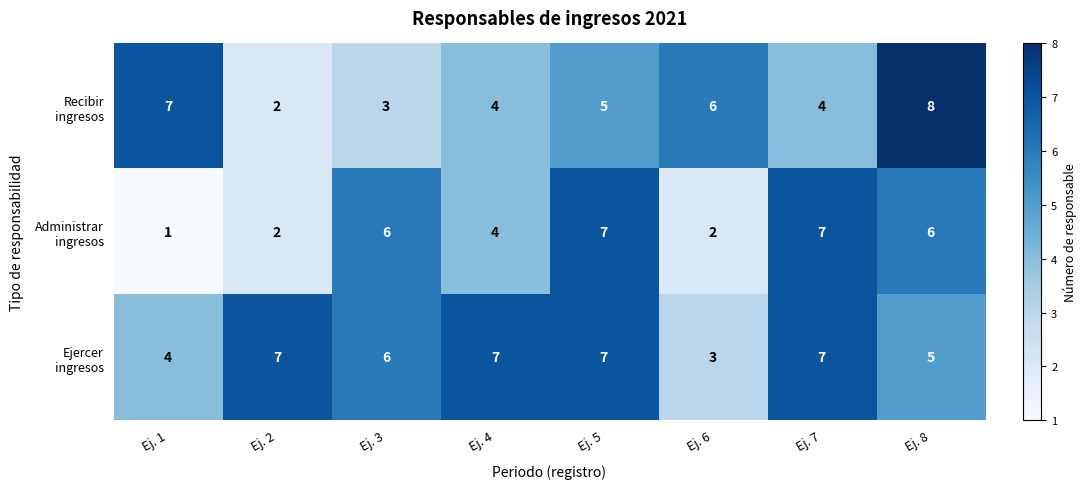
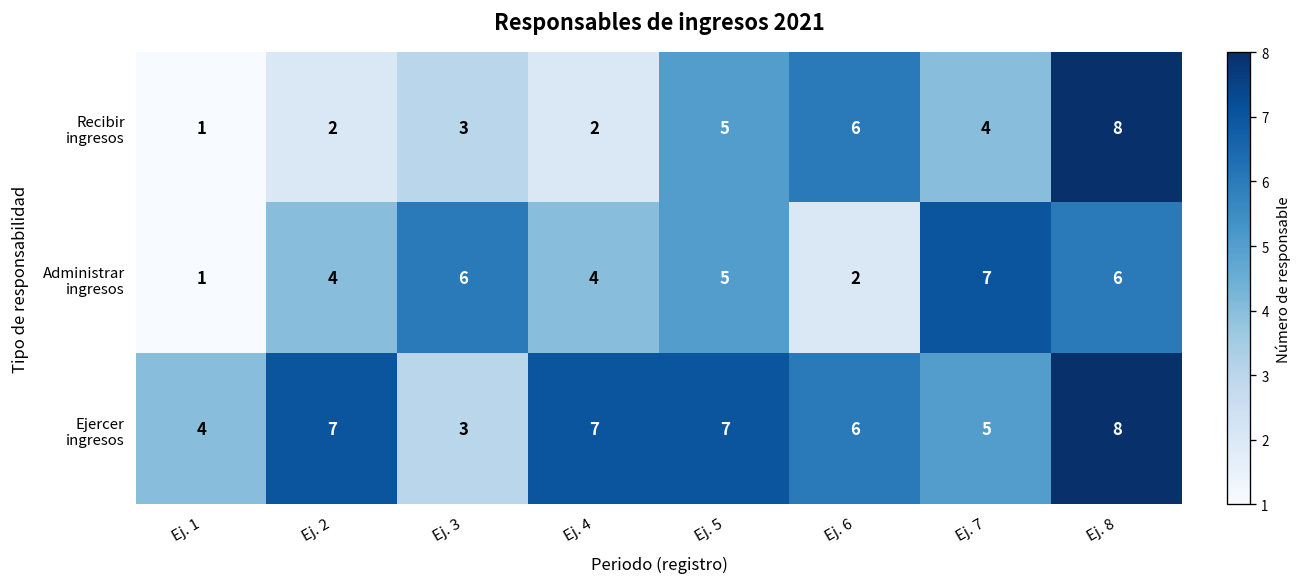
Recibir ingresos, Ej. 1: 7 -> 1
Recibir ingresos, Ej. 4: 4 -> 2
Administrar ingresos, Ej. 2: 2 -> 4
Administrar ingresos, Ej. 5: 7 -> 5
Ejercer ingresos, Ej. 3: 6 -> 3
Ejercer ingresos, Ej. 6: 3 -> 6
Ejercer ingresos, Ej. 7: 7 -> 5
Ejercer ingresos, Ej. 8: 5 -> 8
